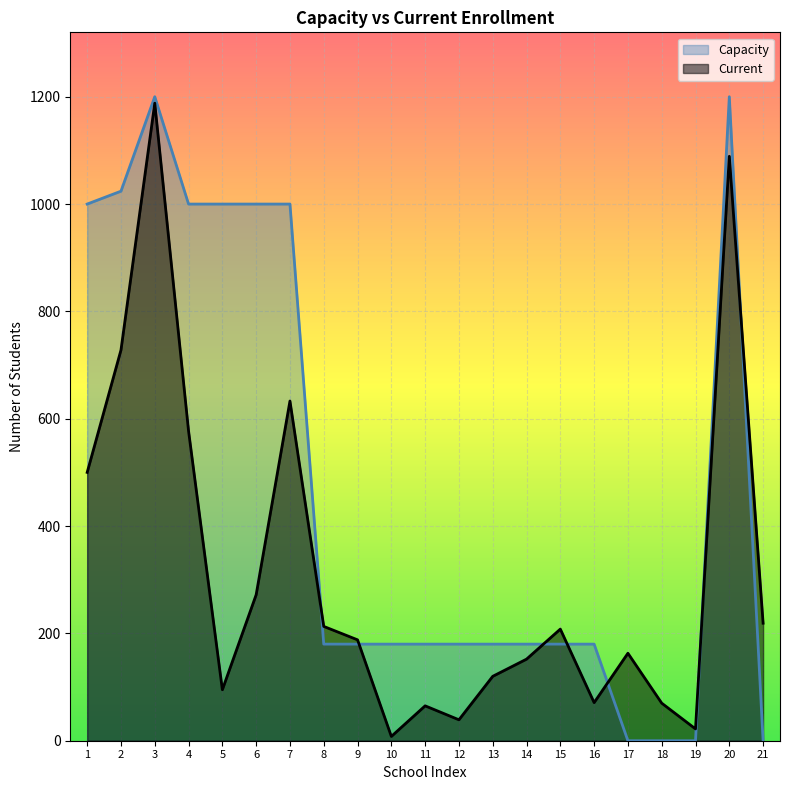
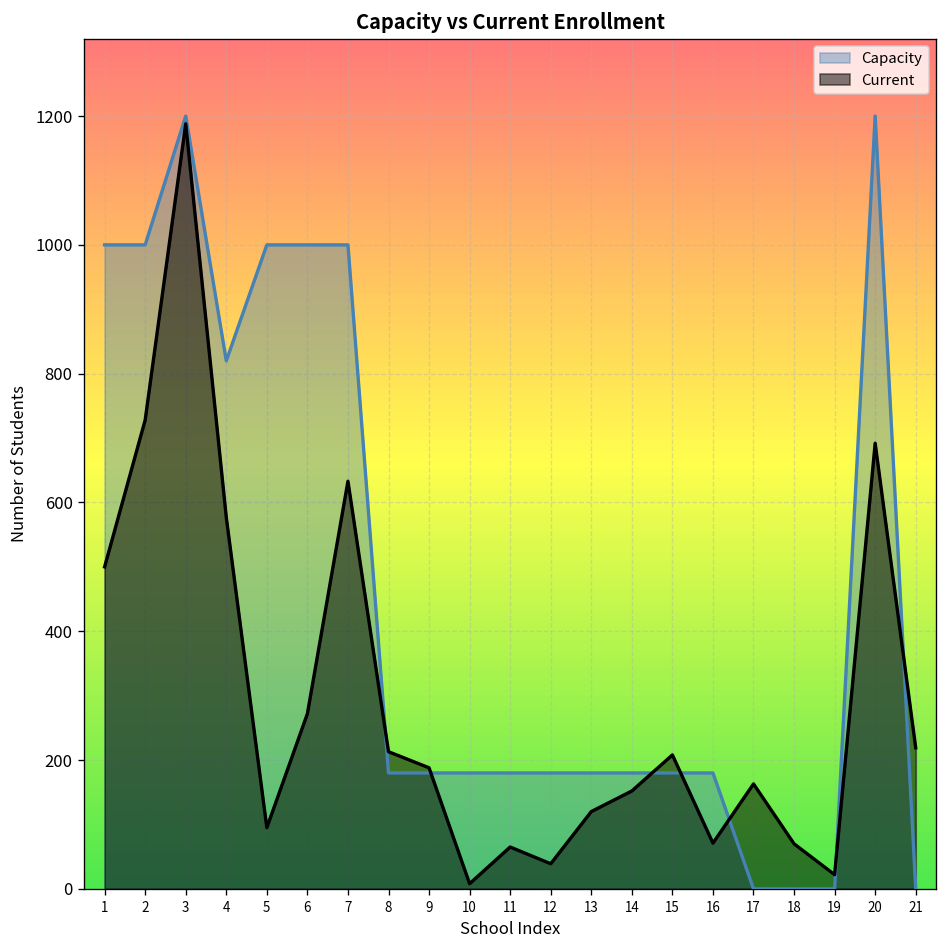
Capacity, 2: 1020 -> 1000
Capacity, 4: 1000 -> 820
Current, 20: 1090 -> 690
